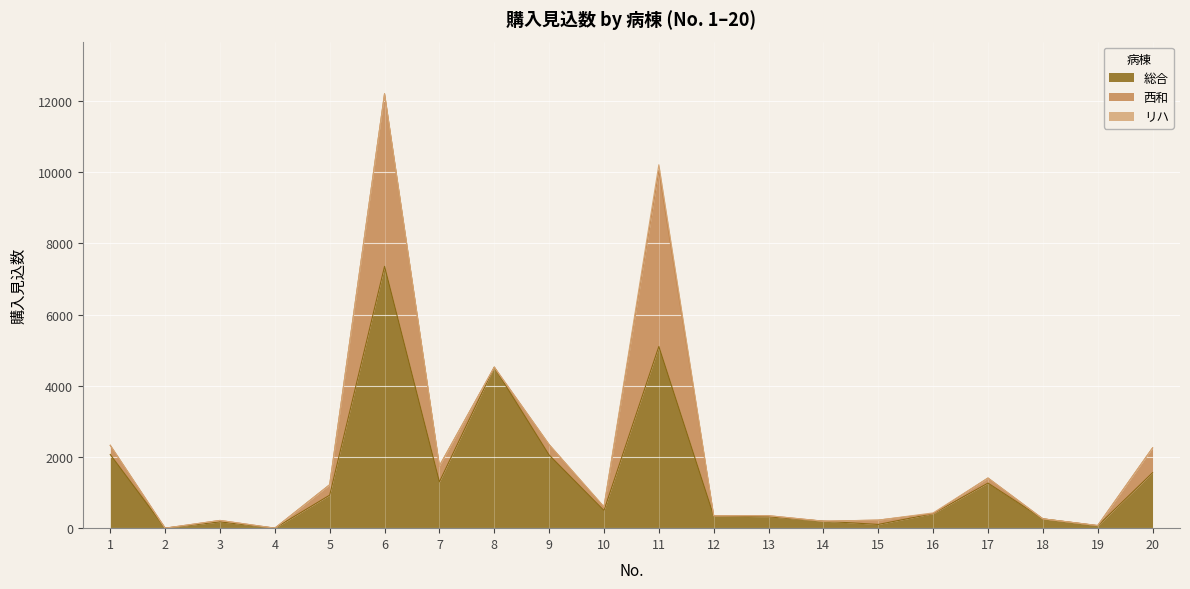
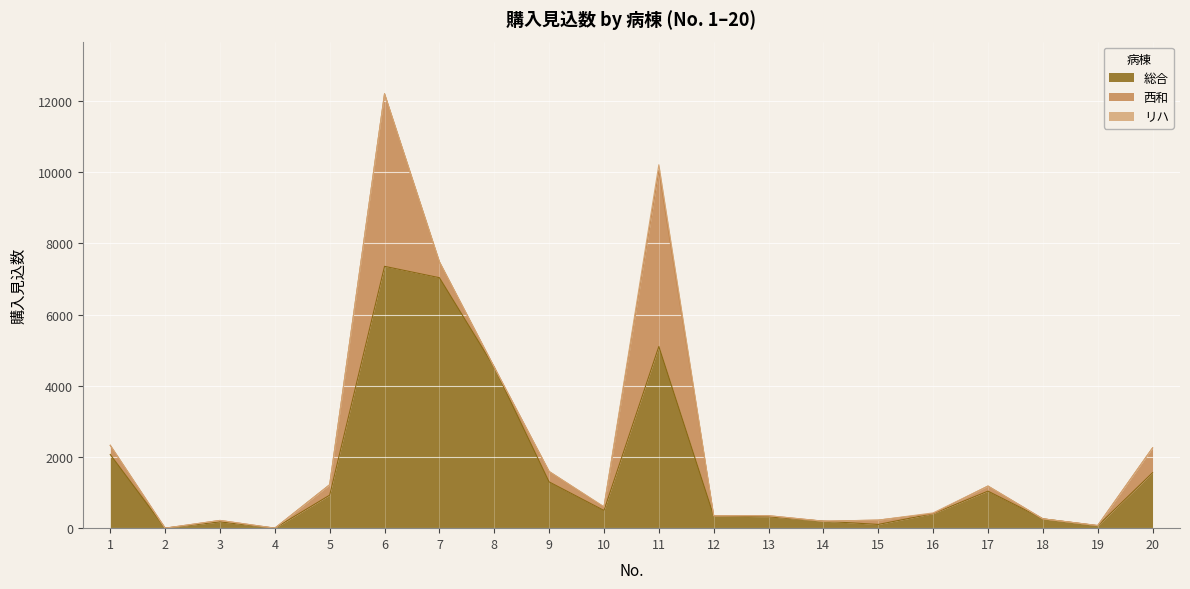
総合, 7: 1300 -> 7000
総合, 9: 2100 -> 1300
総合, 17: 1300 -> 1000
